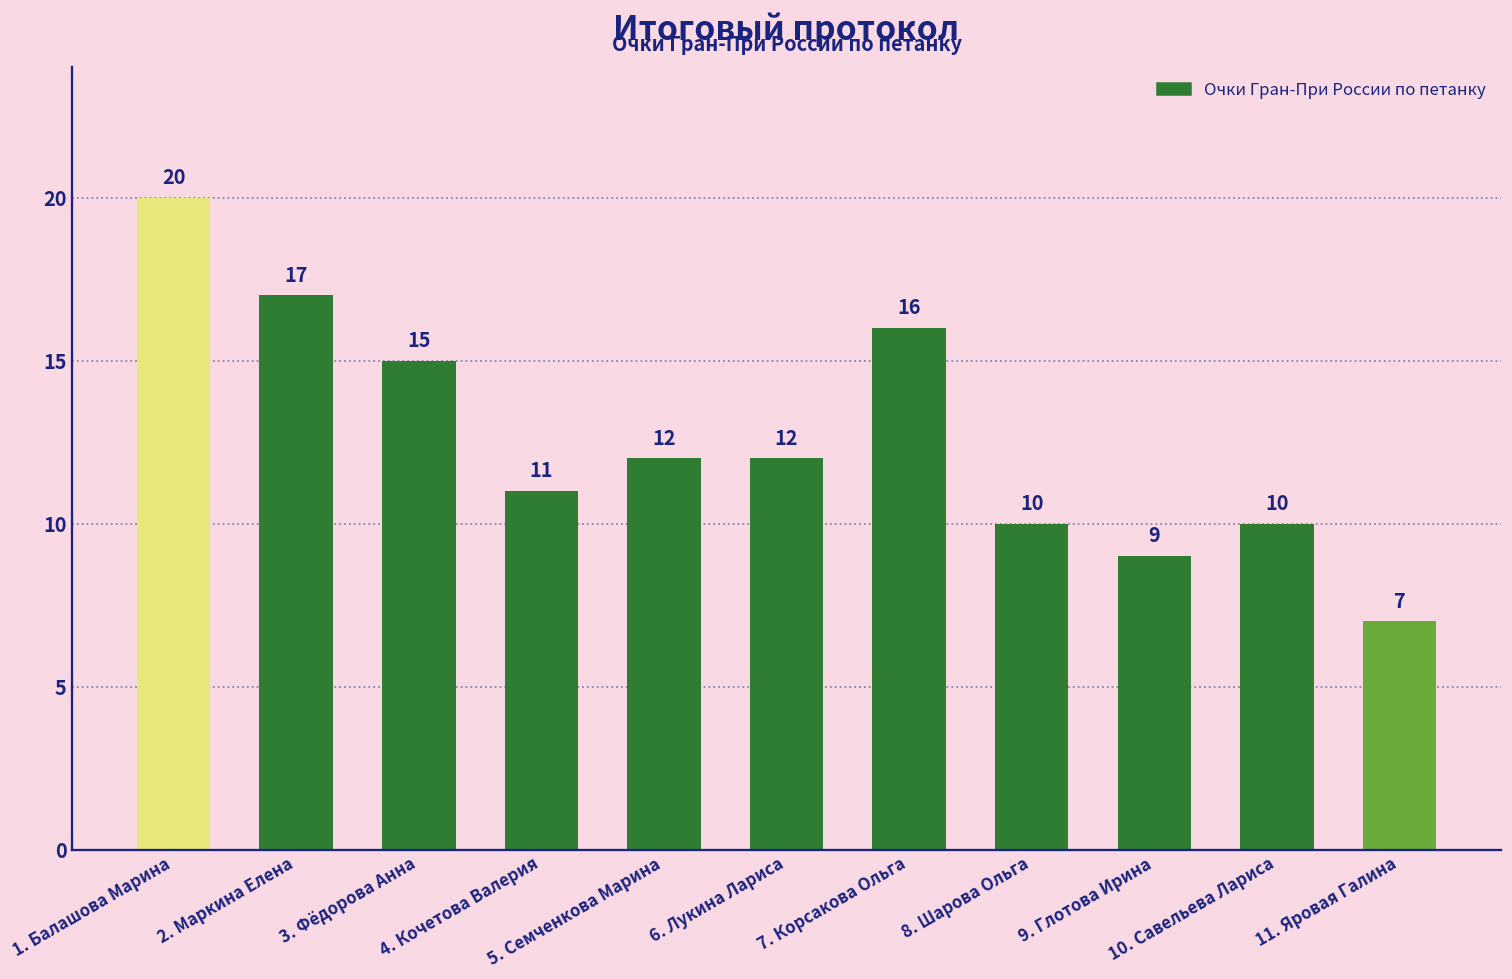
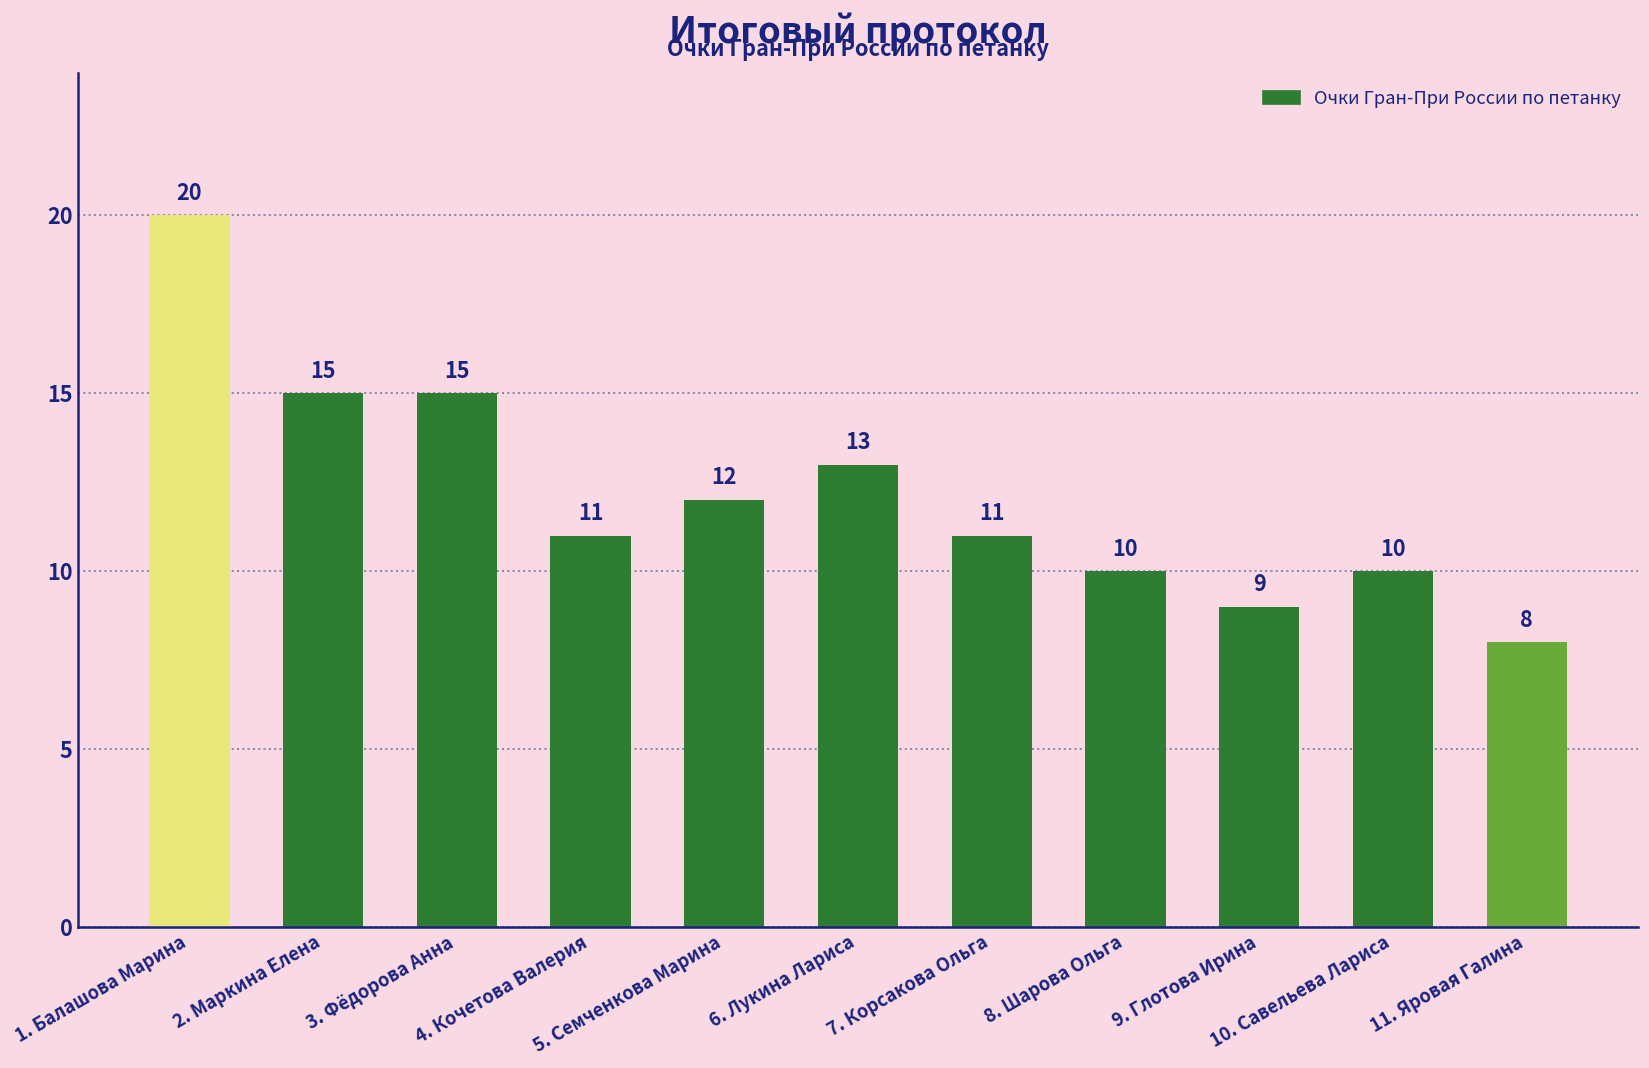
2. Маркина Елена: 17 -> 15
6. Лукина Лариса: 12 -> 13
7. Корсакова Ольга: 16 -> 11
11. Яровая Галина: 7 -> 8
